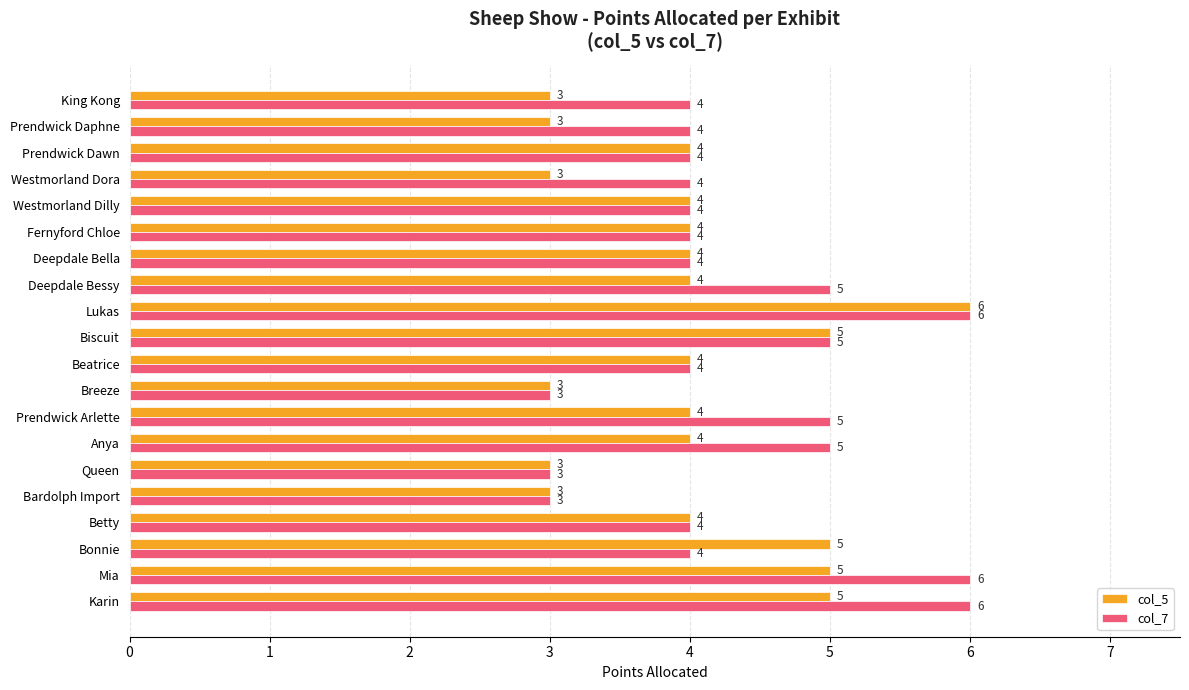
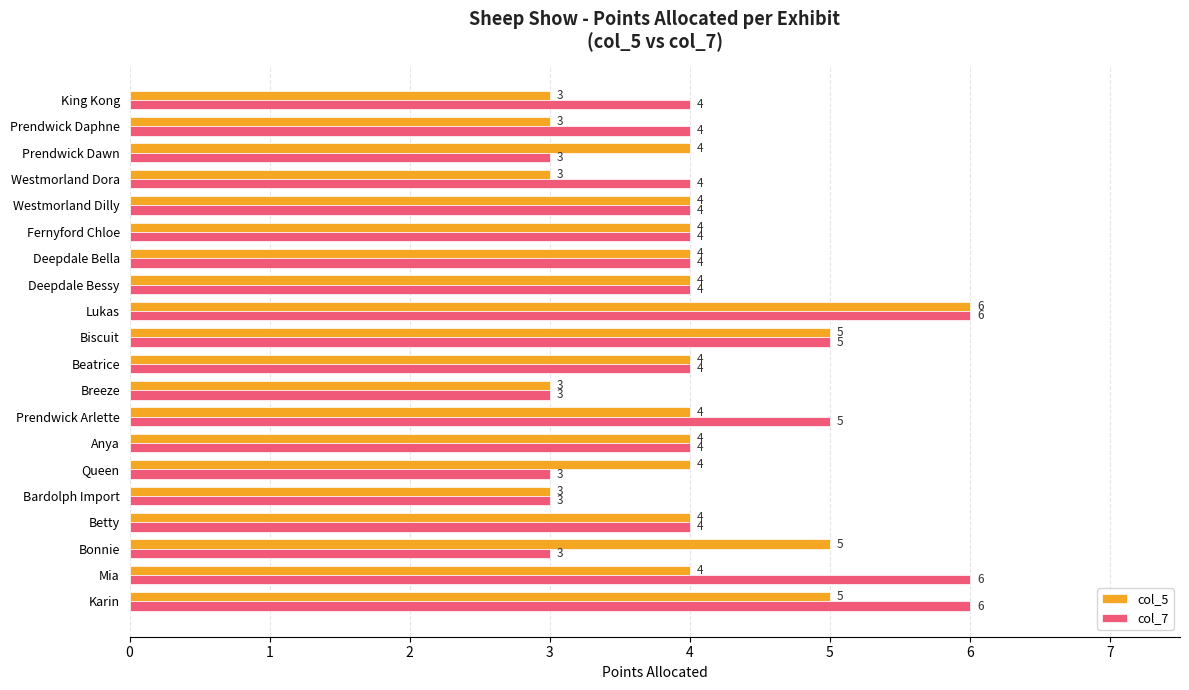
col_7, Prendwick Dawn: 4 -> 3
col_7, Deepdale Bessy: 5 -> 4
col_7, Anya: 5 -> 4
col_5, Queen: 3 -> 4
col_7, Bonnie: 4 -> 3
col_5, Mia: 5 -> 4
